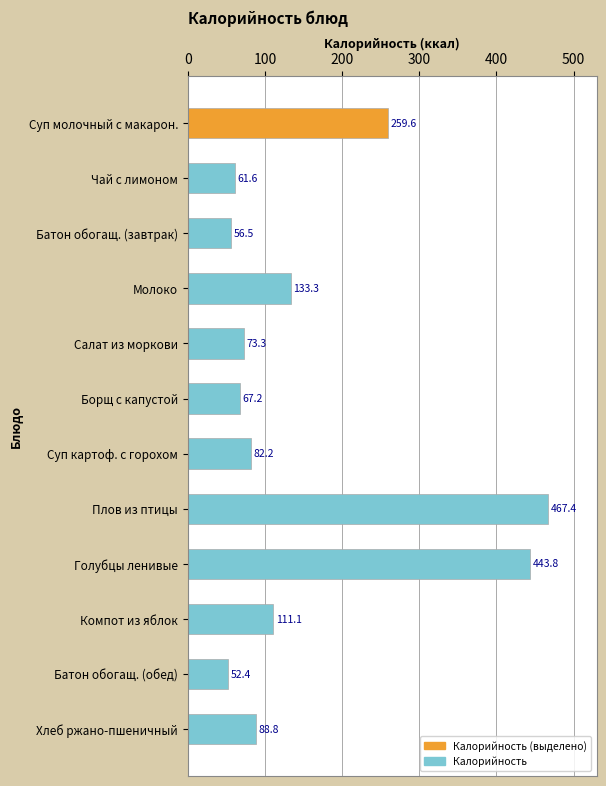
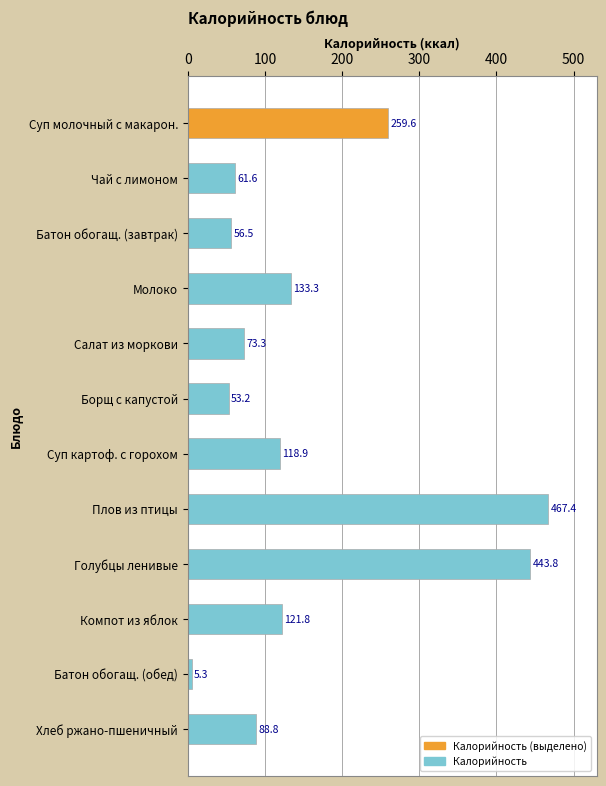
Борщ с капустой: 67.2 -> 53.2
Суп картоф. с горохом: 82.2 -> 118.9
Компот из яблок: 111.1 -> 121.8
Батон обогащ. (обед): 52.4 -> 5.3
